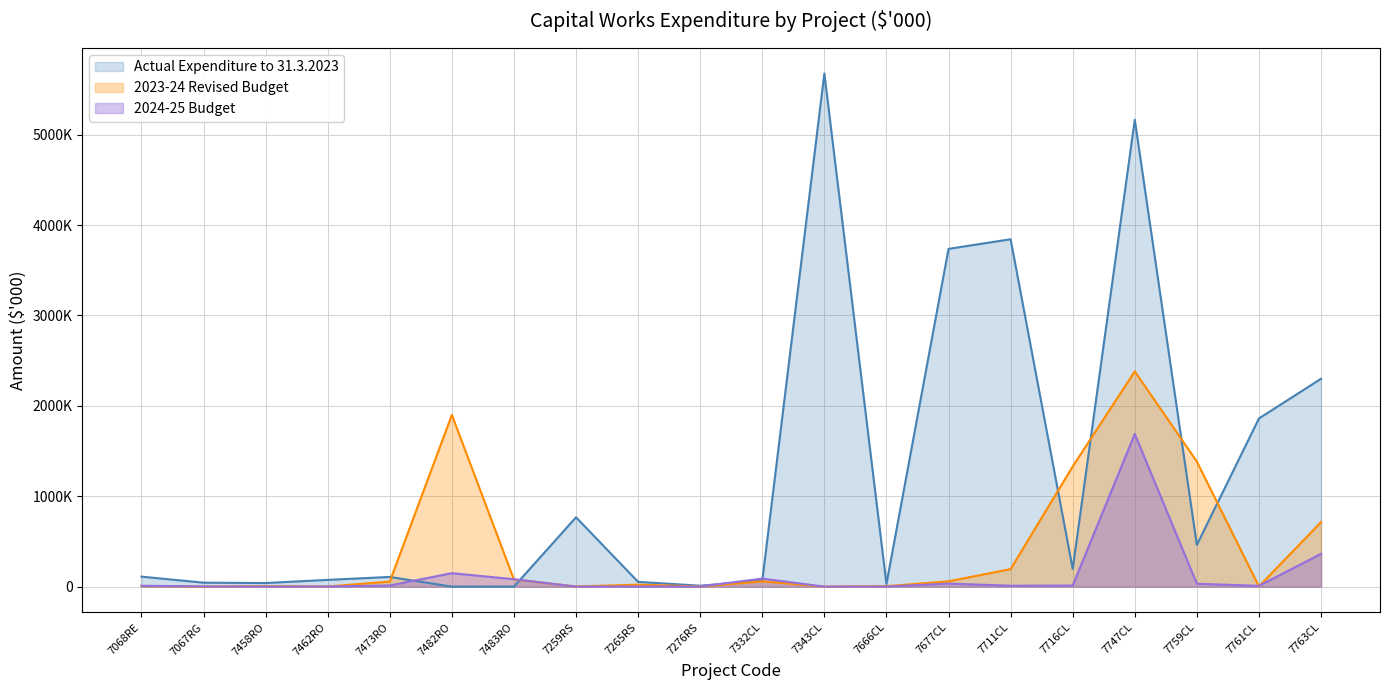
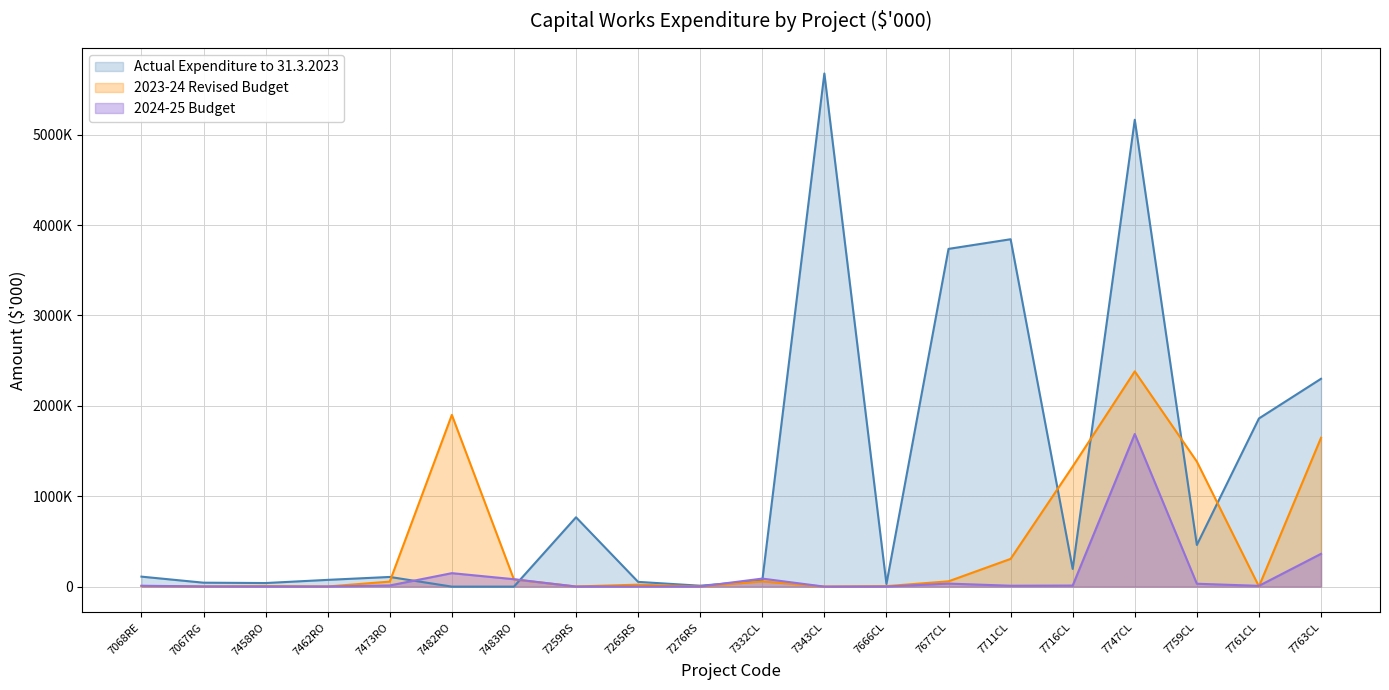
2023-24 Revised Budget, 7711CL: 200000 -> 300000
2023-24 Revised Budget, 7763CL: 700000 -> 1600000
